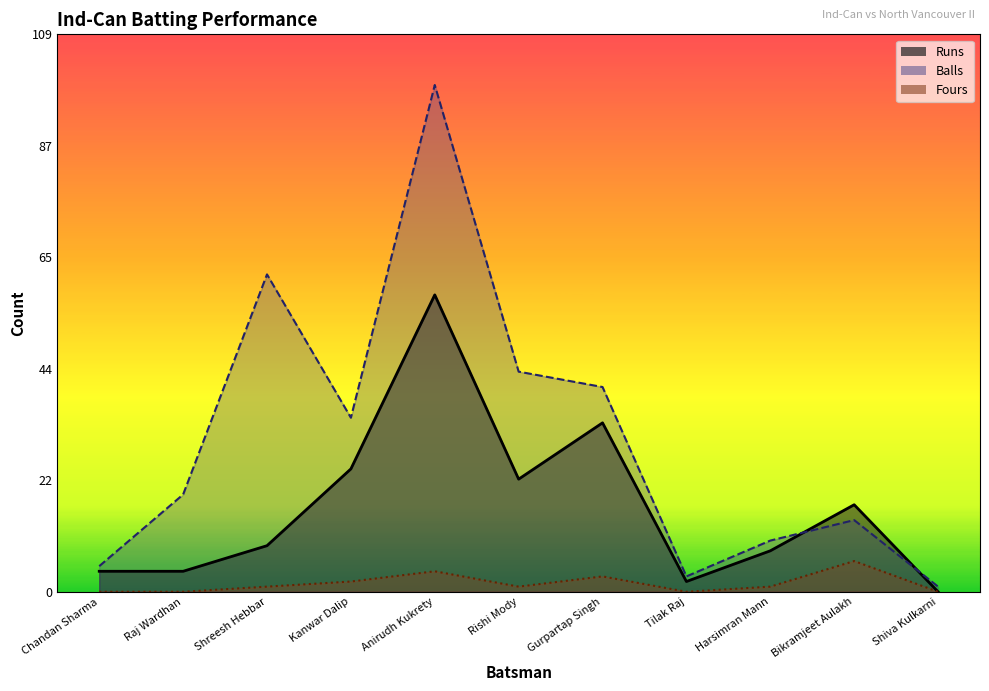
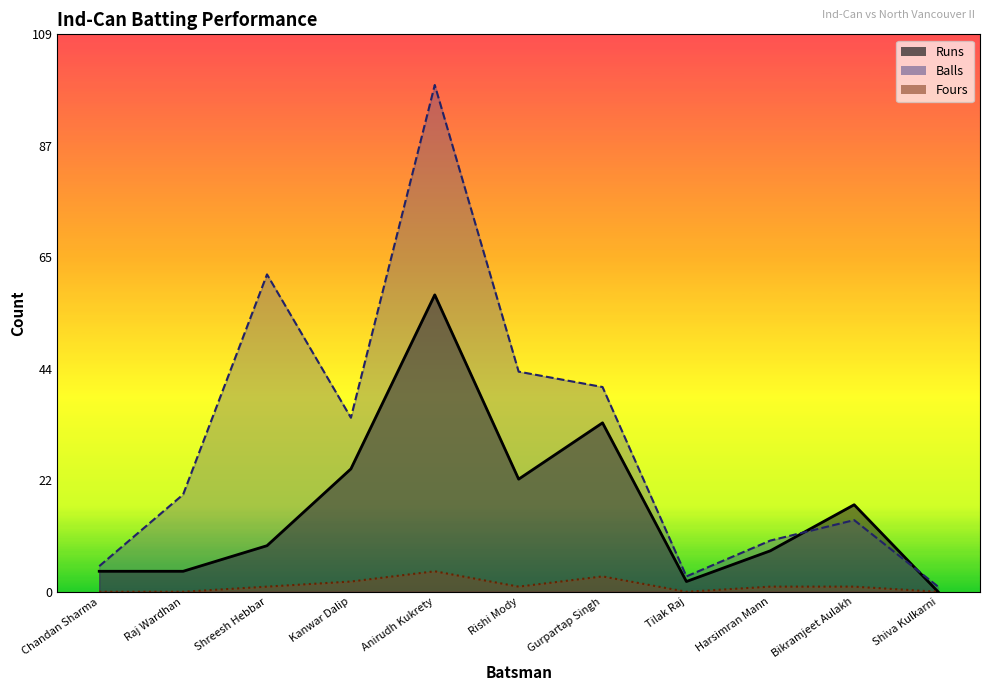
Fours, Bikramjeet Aulakh: 6 -> 1
